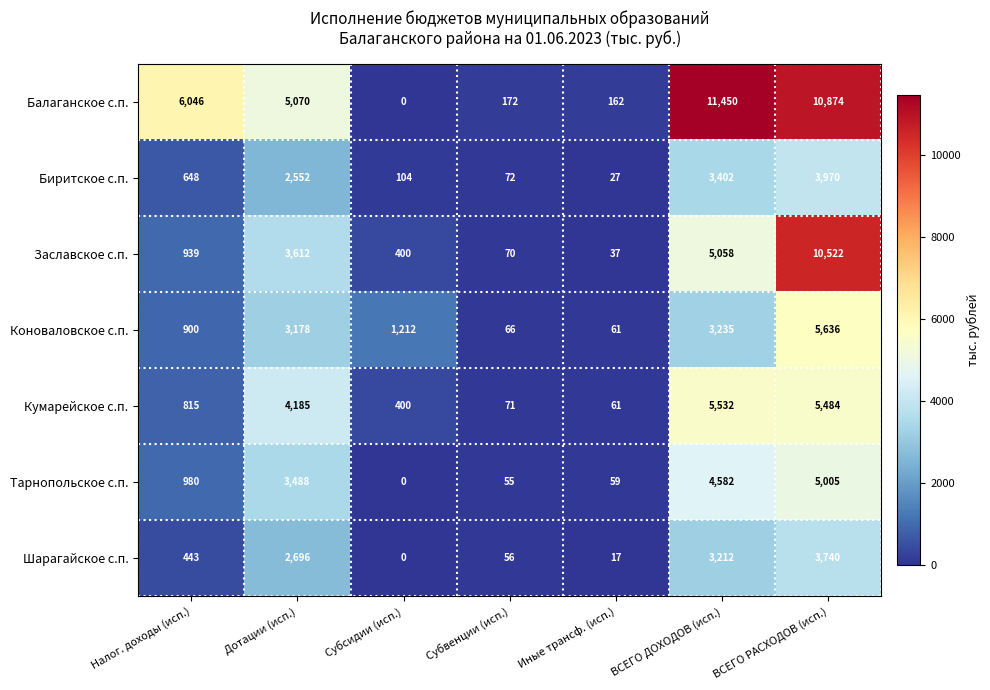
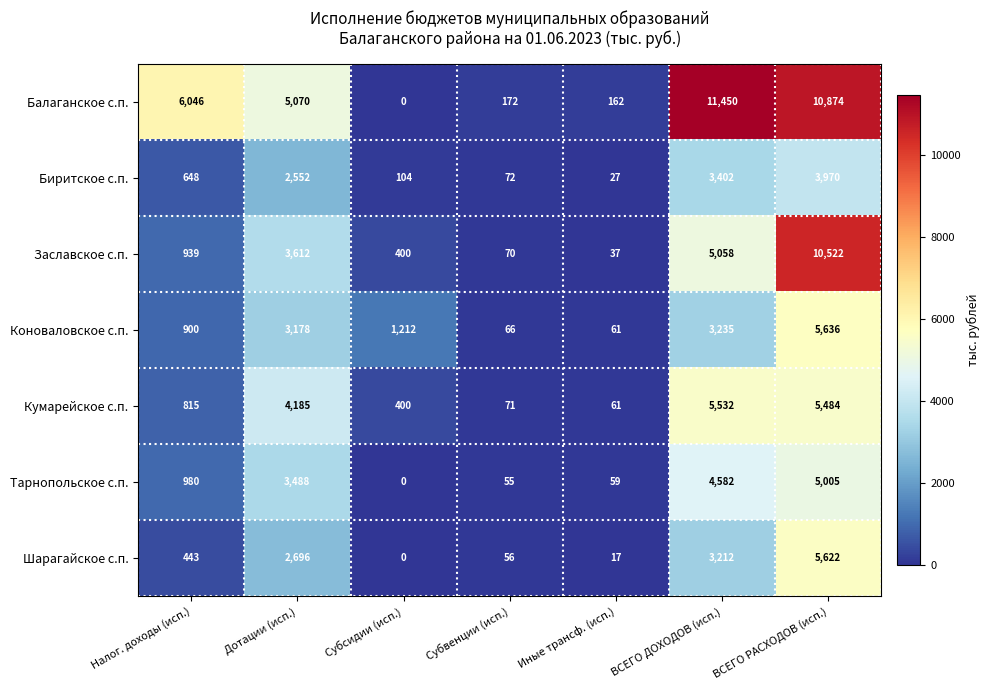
Шарагайское с.п., ВСЕГО РАСХОДОВ (исп.): 3,740 -> 5,622
